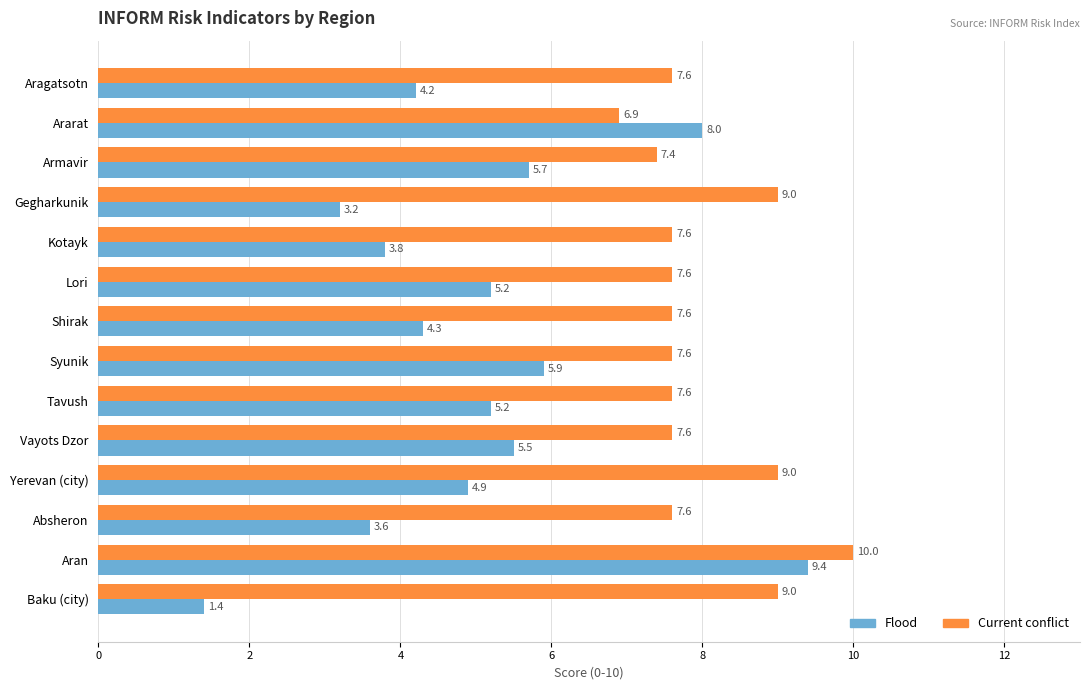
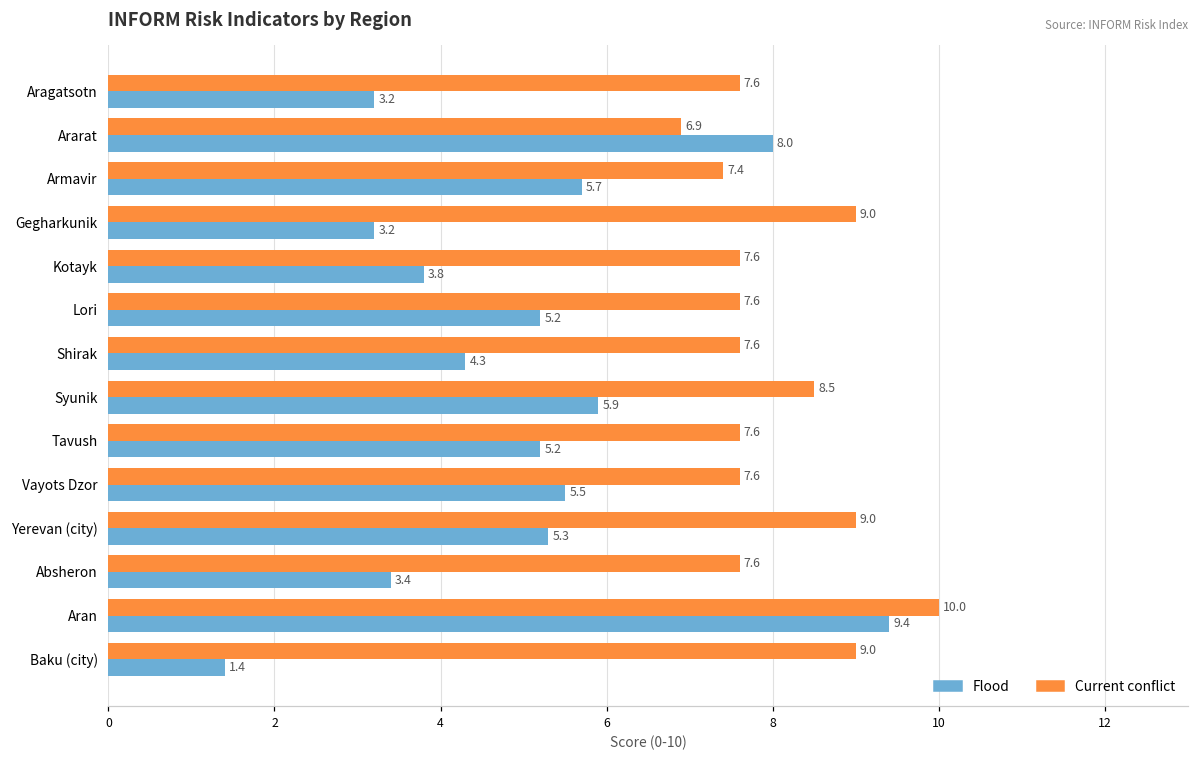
Flood, Aragatsotn: 4.2 -> 3.2
Current conflict, Syunik: 7.6 -> 8.5
Flood, Yerevan (city): 4.9 -> 5.3
Flood, Absheron: 3.6 -> 3.4
